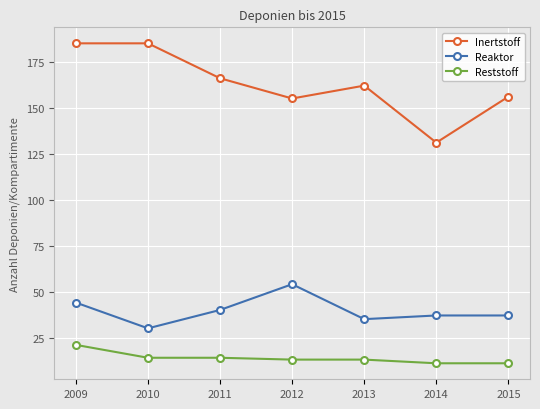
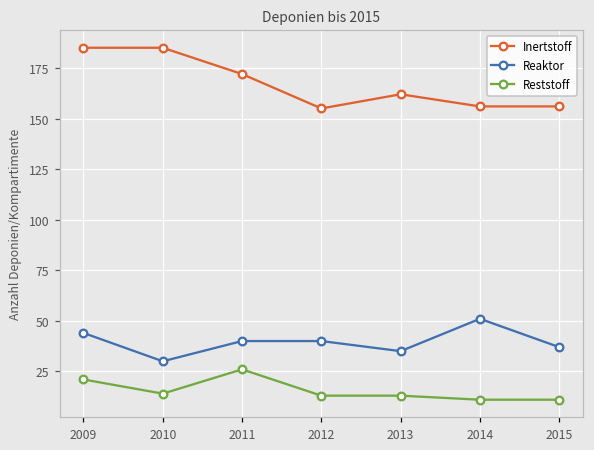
Inertstoff, 2011: 166 -> 172
Reststoff, 2011: 14 -> 26
Reaktor, 2012: 54 -> 40
Inertstoff, 2014: 131 -> 156
Reaktor, 2014: 37 -> 51
